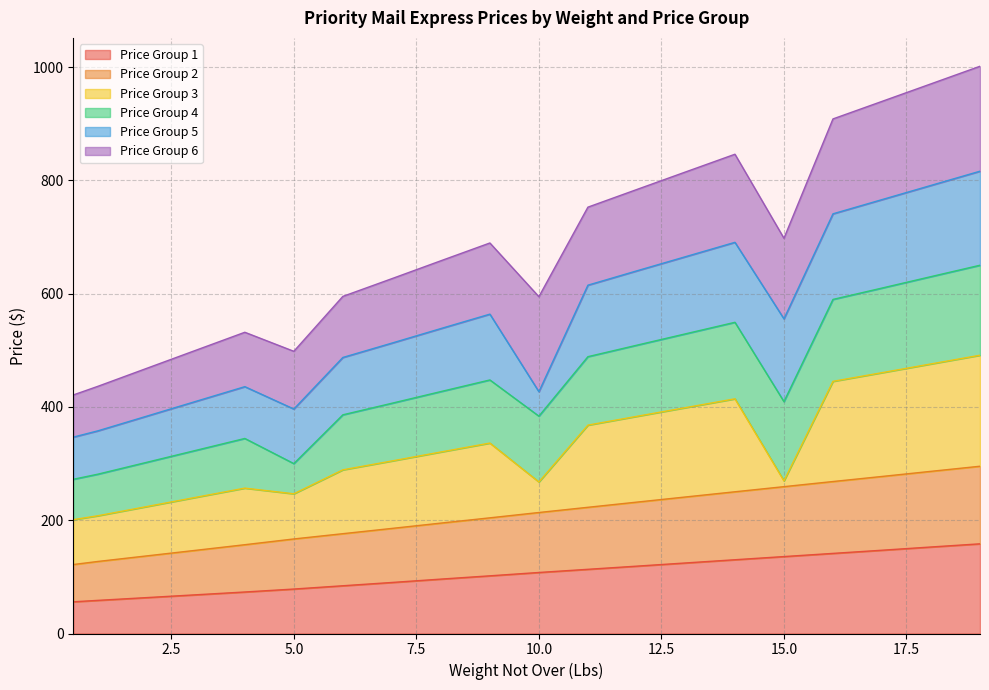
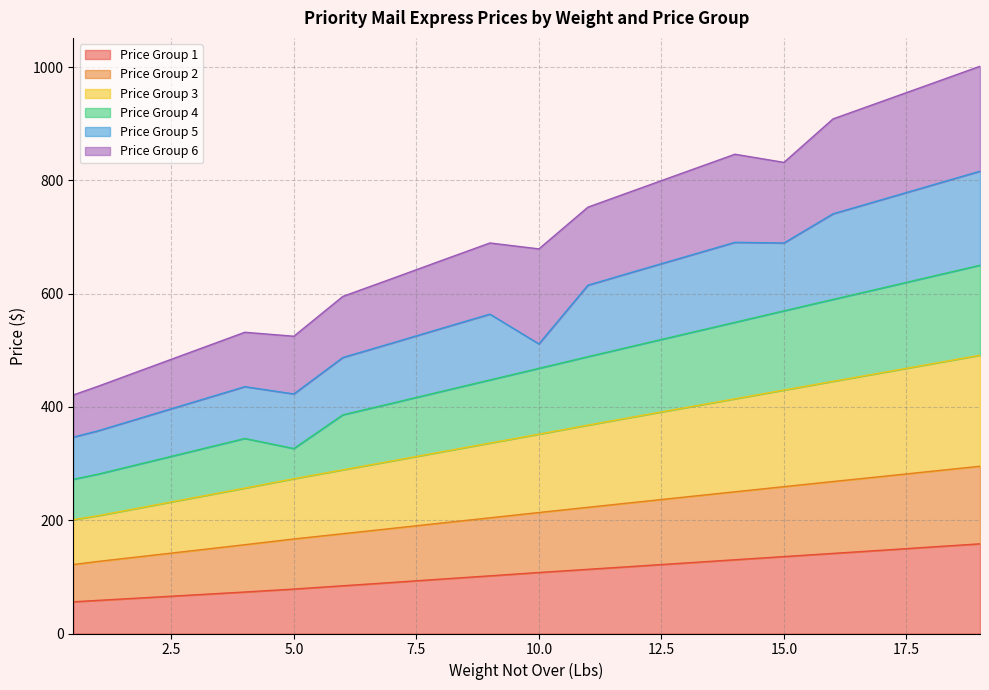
Price Group 3, 5.0: 80 -> 110
Price Group 3, 10.0: 50 -> 140
Price Group 3, 15.0: 10 -> 170
Price Group 5, 15.0: 150 -> 120
